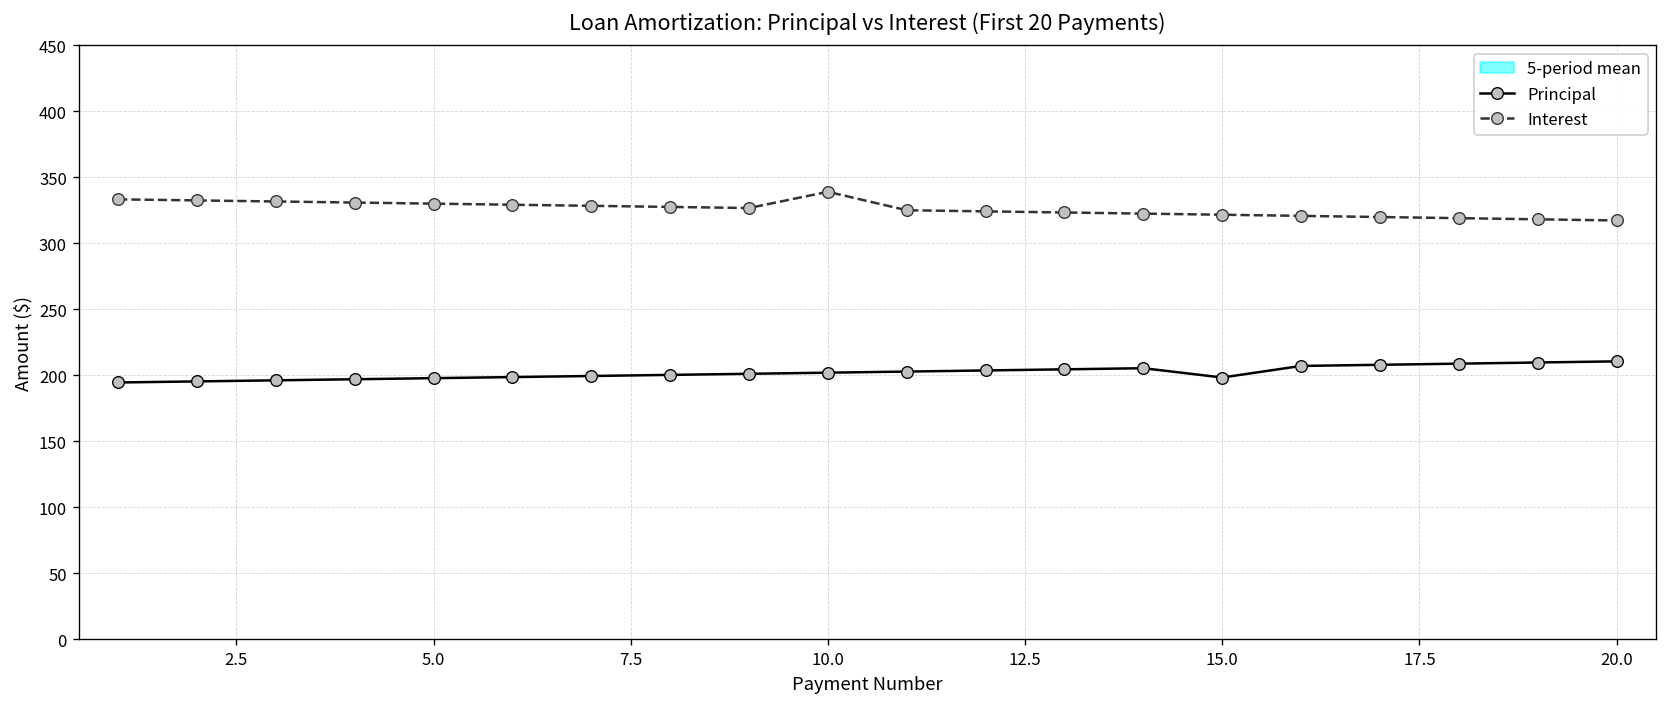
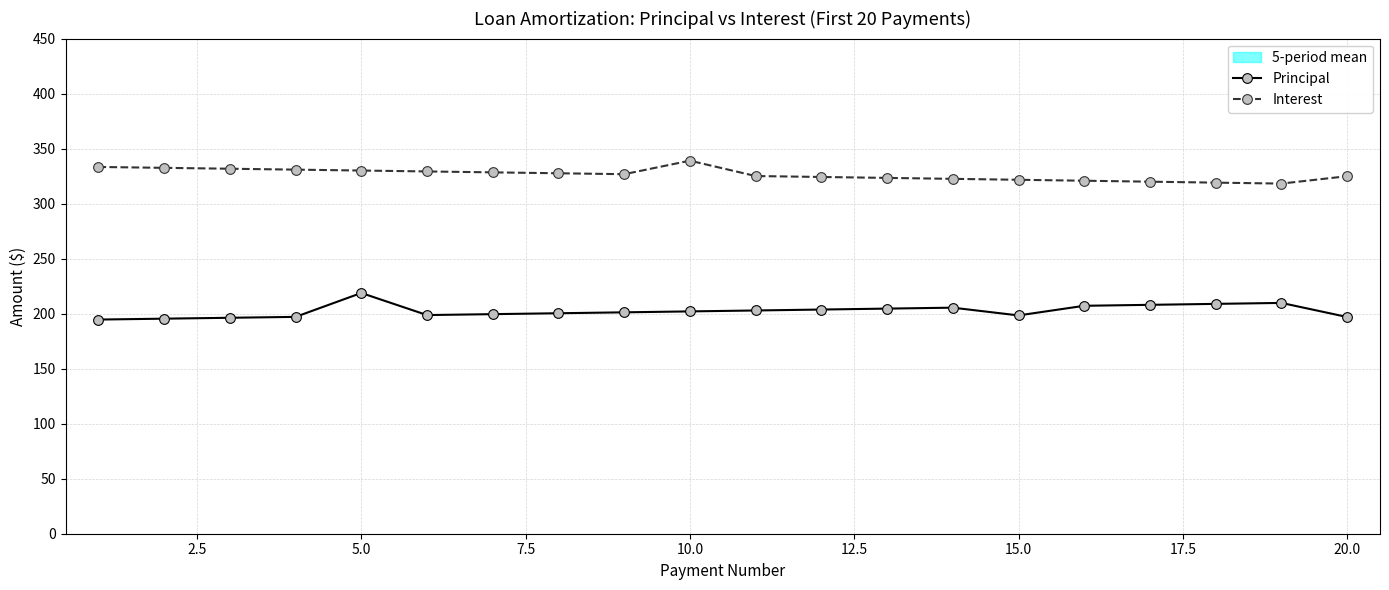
Principal, 5.0: 198 -> 219
Principal, 20.0: 211 -> 197
Interest, 20.0: 317 -> 325
